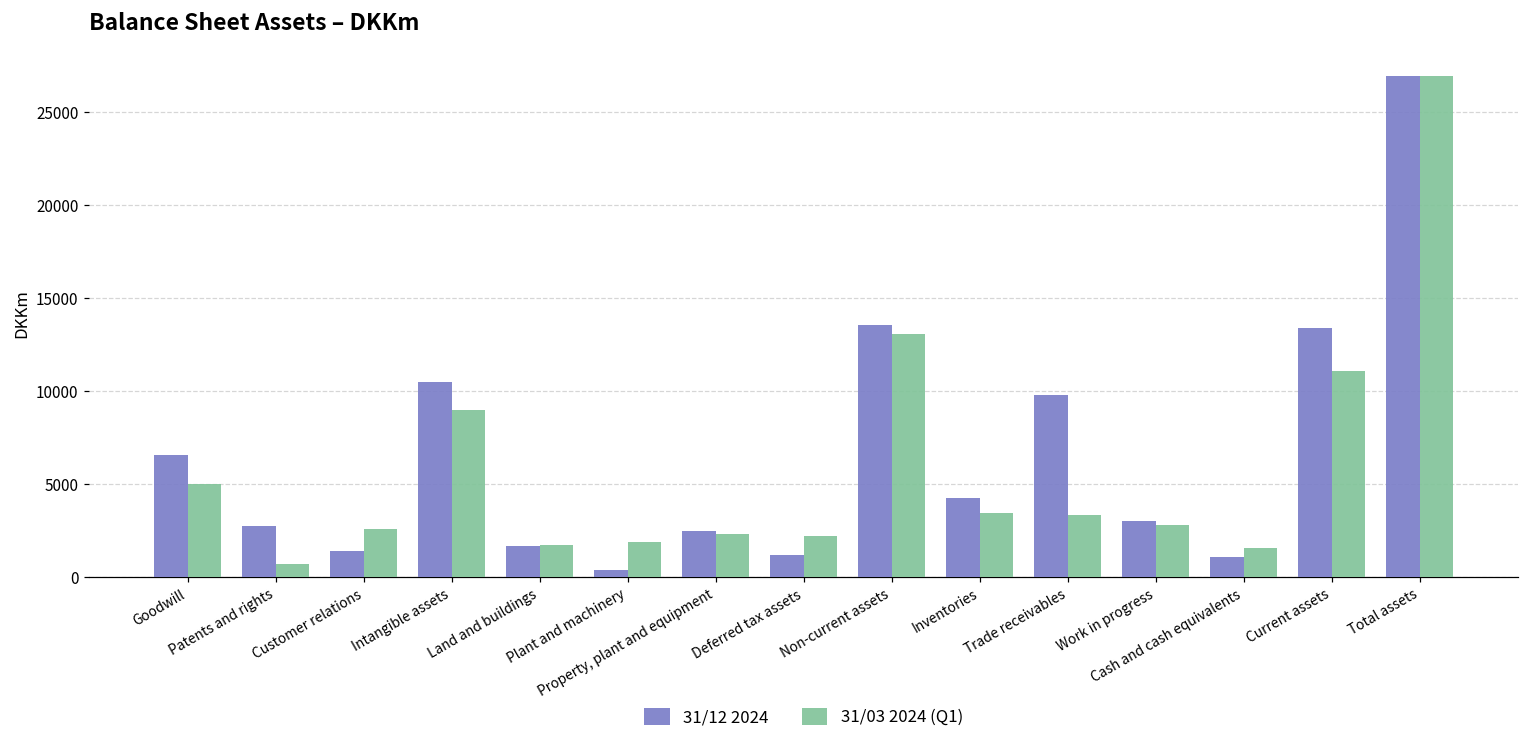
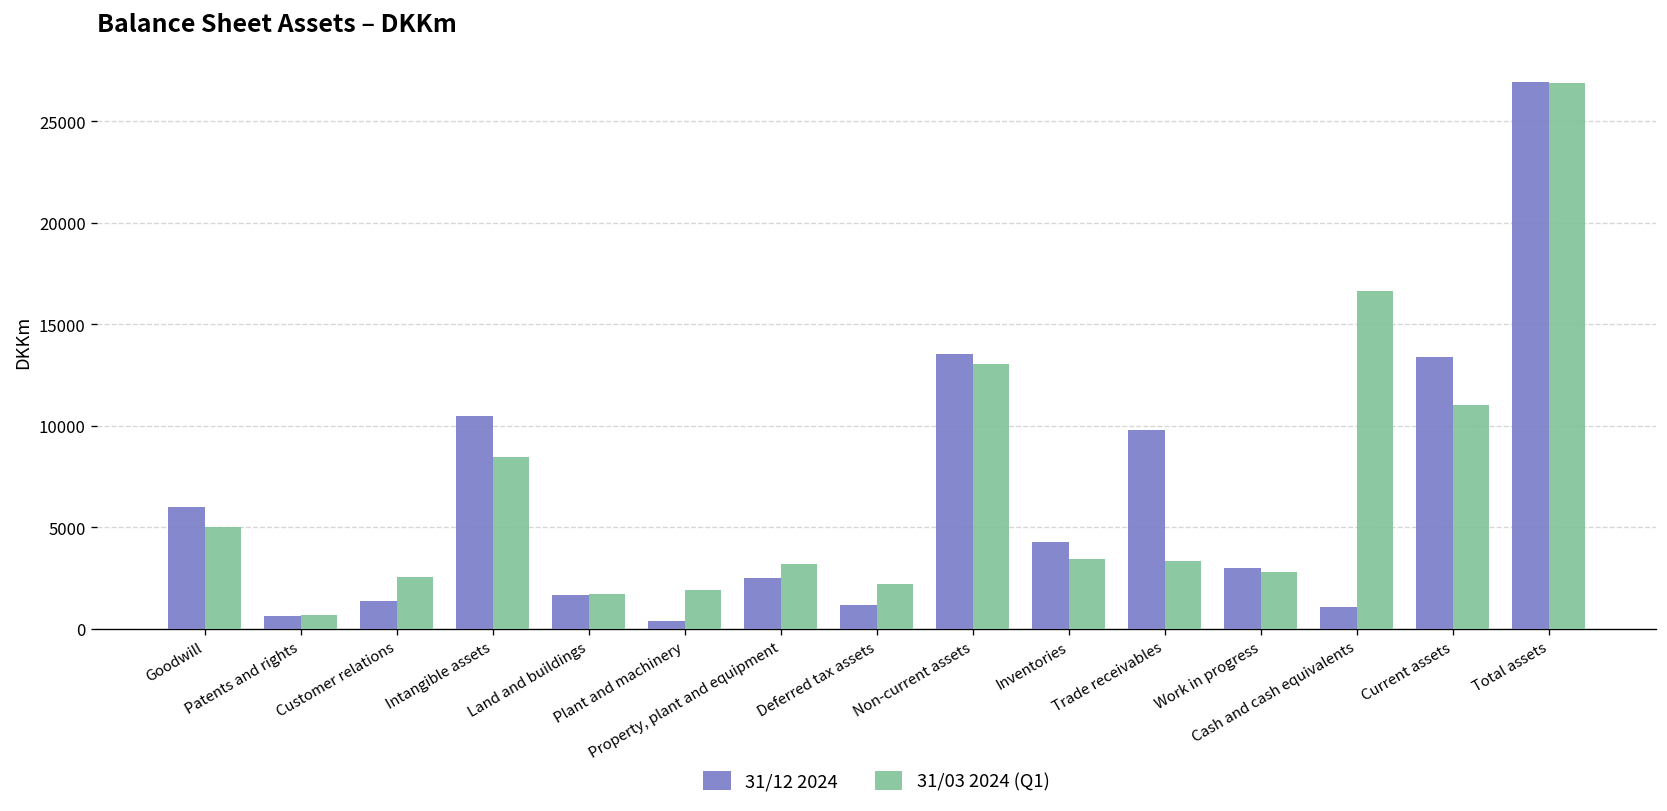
31/12 2024, Goodwill: 6600 -> 6000
31/12 2024, Patents and rights: 2700 -> 600
31/03 2024 (Q1), Intangible assets: 9000 -> 8500
31/03 2024 (Q1), Property, plant and equipment: 2300 -> 3200
31/03 2024 (Q1), Cash and cash equivalents: 1600 -> 16600
